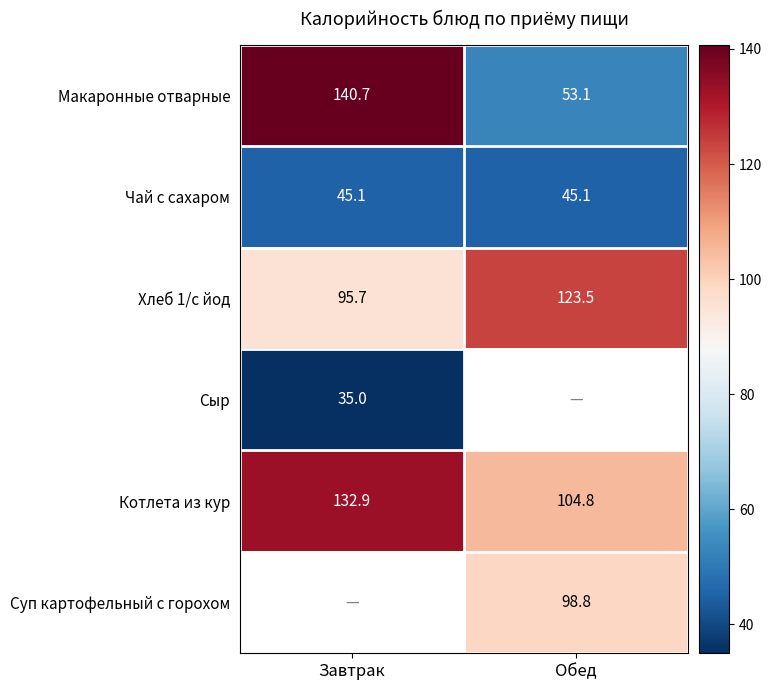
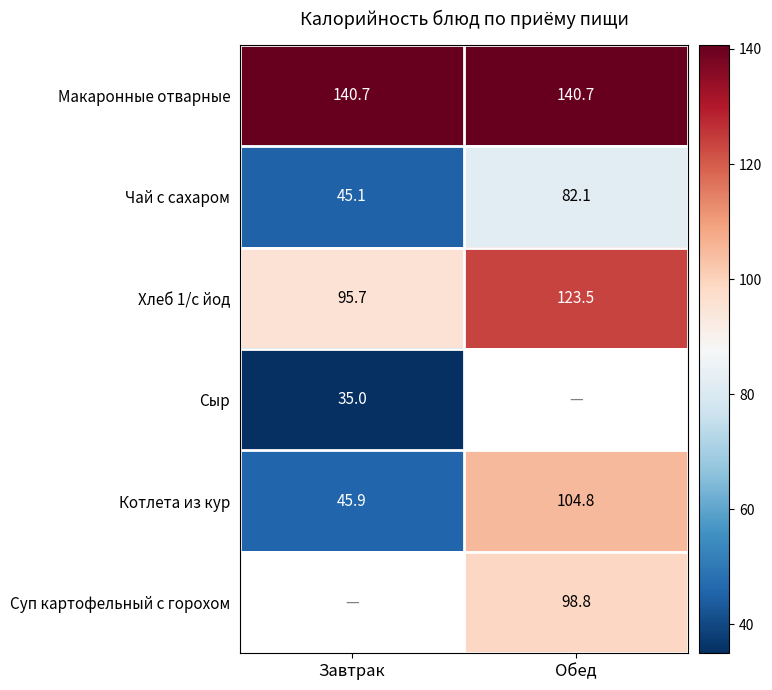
Макаронные отварные, Обед: 53.1 -> 140.7
Чай с сахаром, Обед: 45.1 -> 82.1
Котлета из кур, Завтрак: 132.9 -> 45.9
